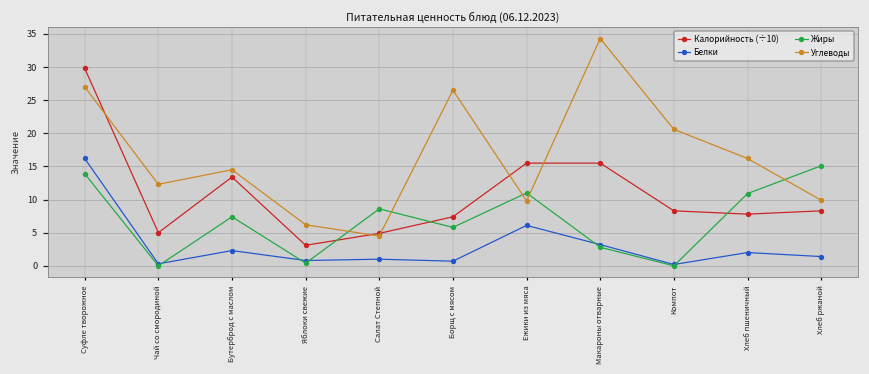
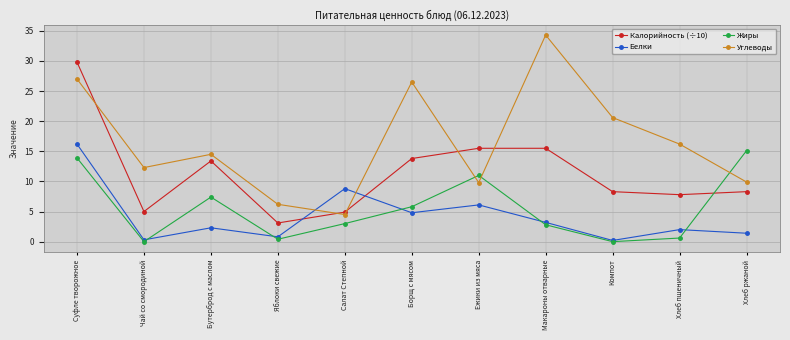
Белки, Салат Степной: 1 -> 9
Жиры, Салат Степной: 9 -> 3
Калорийность (÷10), Борщ с мясом: 7 -> 14
Белки, Борщ с мясом: 1 -> 5
Жиры, Хлеб пшеничный: 11 -> 1
